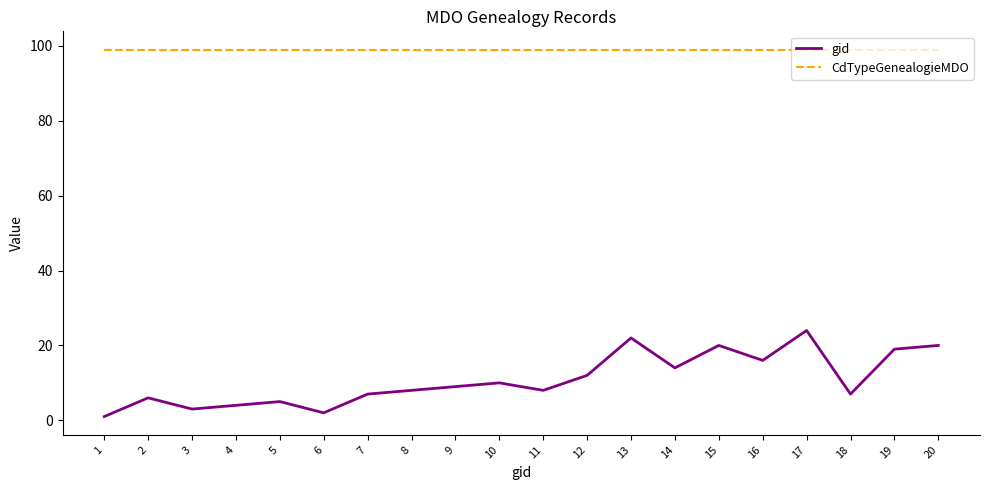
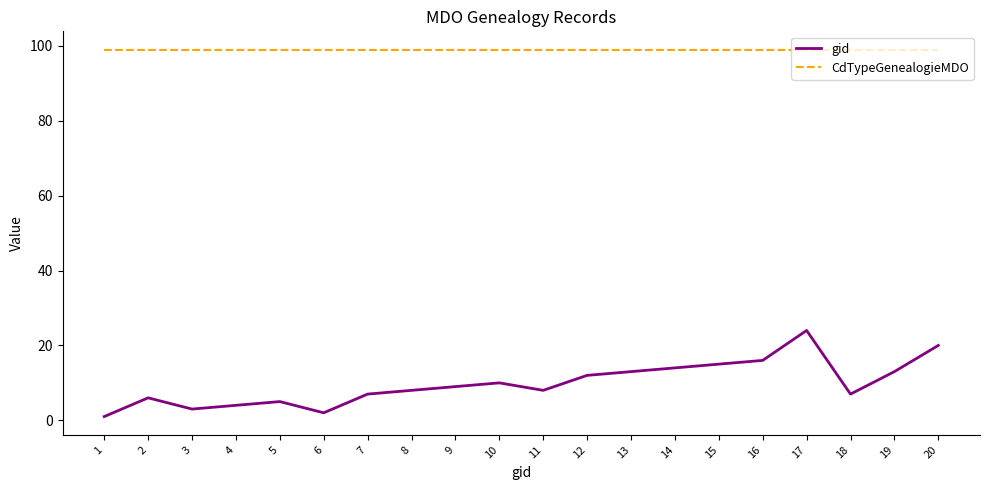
gid, 13: 22 -> 13
gid, 15: 20 -> 15
gid, 19: 19 -> 13
